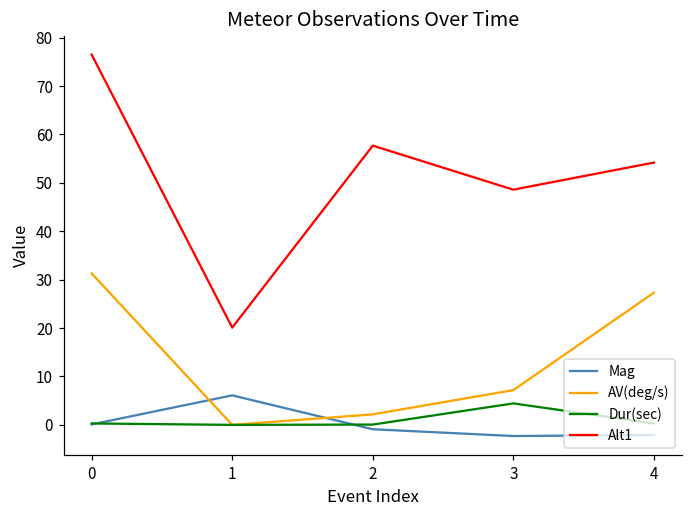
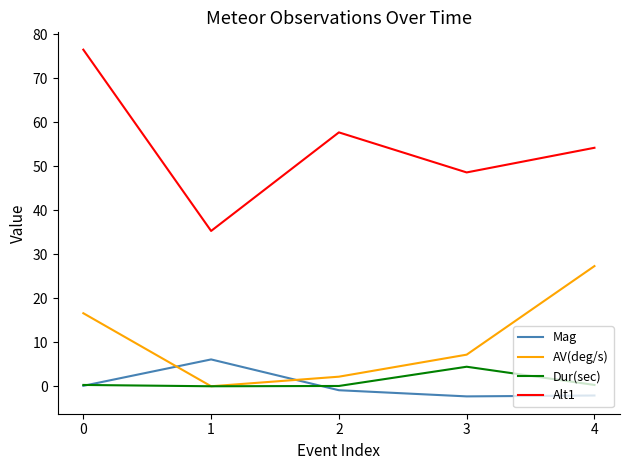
AV(deg/s), 0: 31 -> 17
Alt1, 1: 20 -> 35
